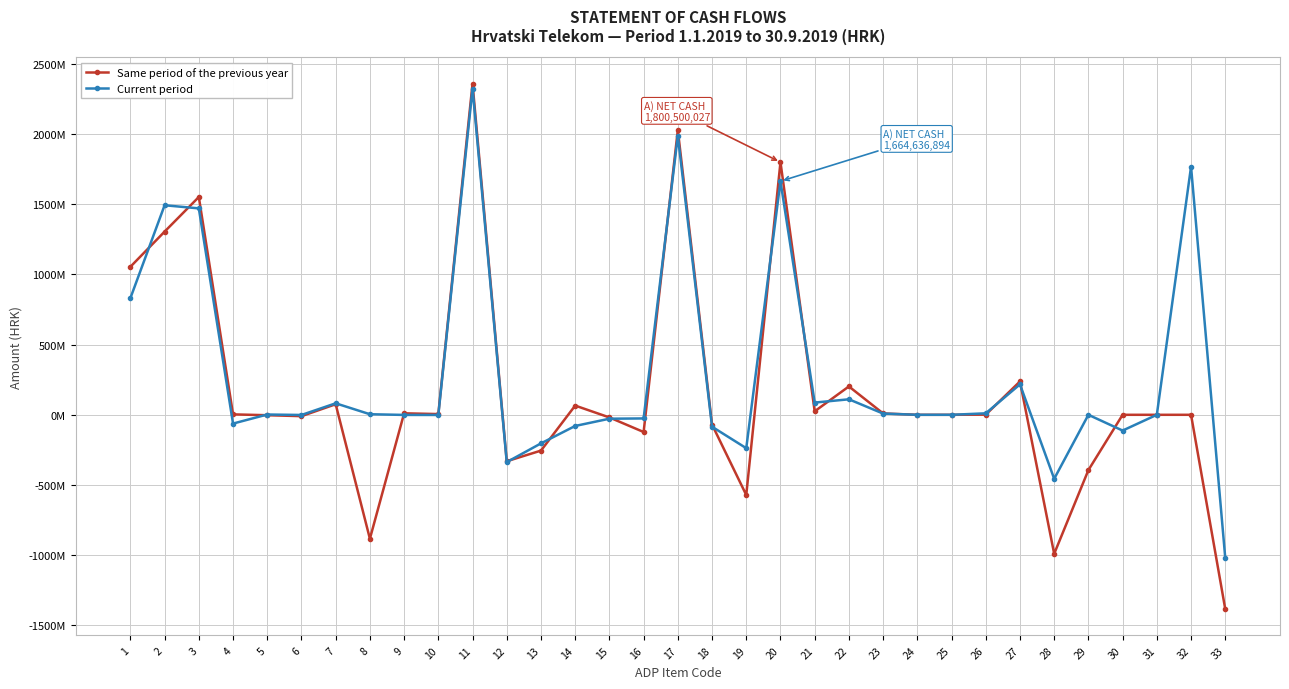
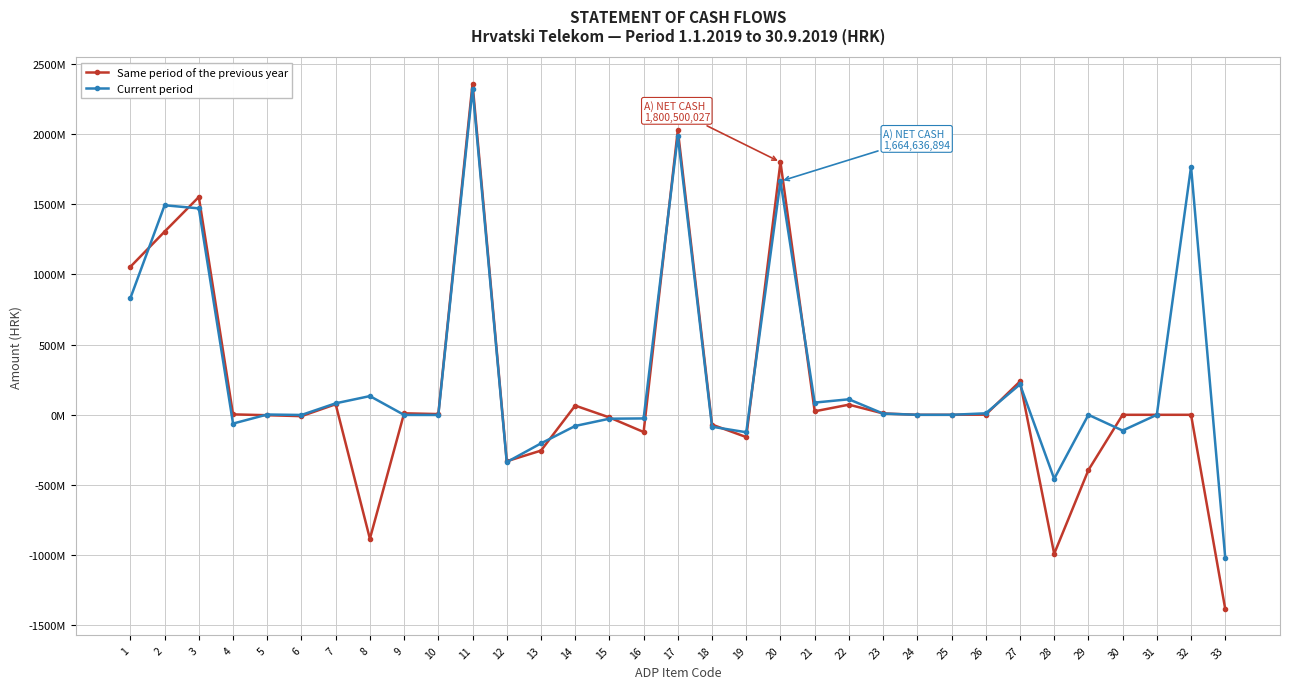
Current period, 8: 0 -> 130000000
Same period of the previous year, 19: -570000000 -> -160000000
Current period, 19: -240000000 -> -120000000
Same period of the previous year, 22: 200000000 -> 70000000
